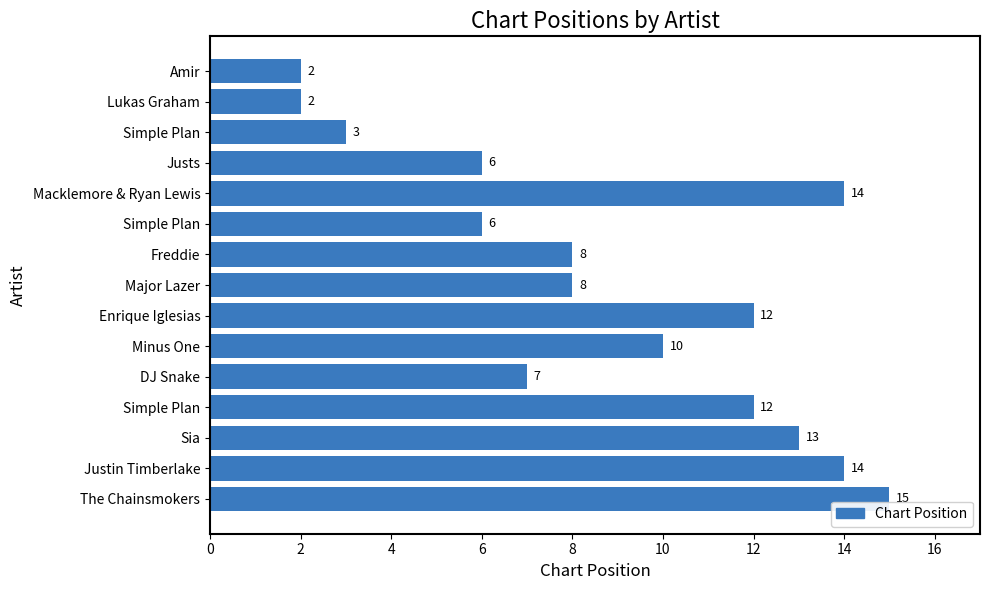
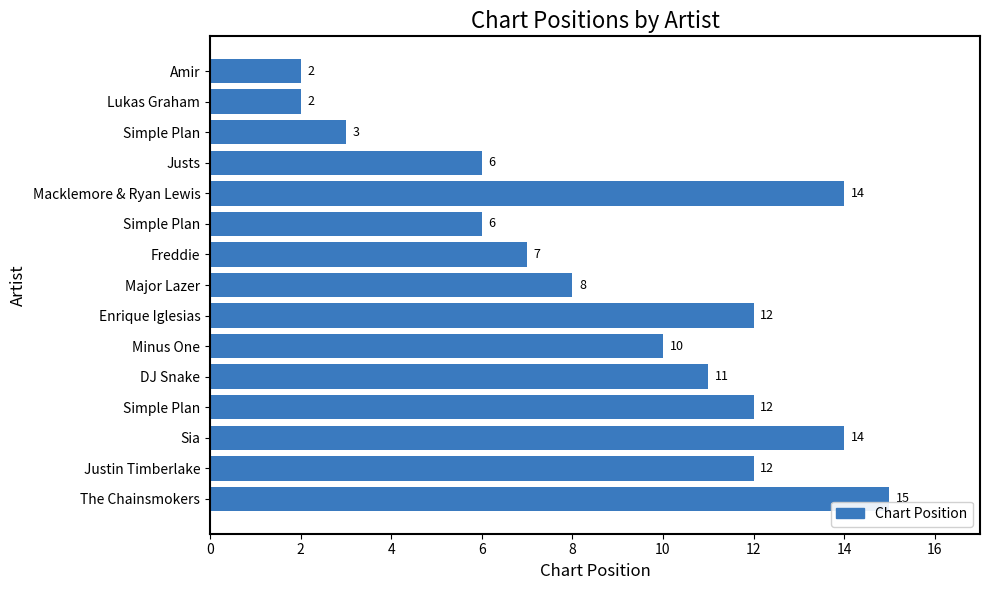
Freddie: 8 -> 7
DJ Snake: 7 -> 11
Sia: 13 -> 14
Justin Timberlake: 14 -> 12
